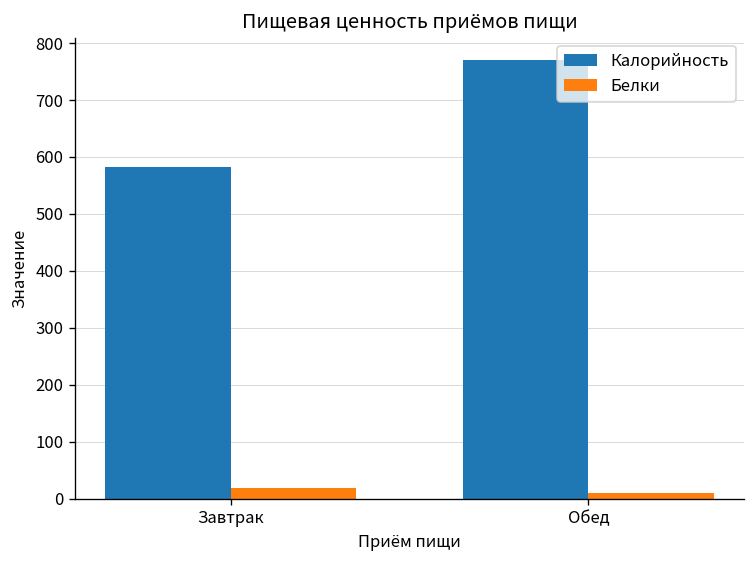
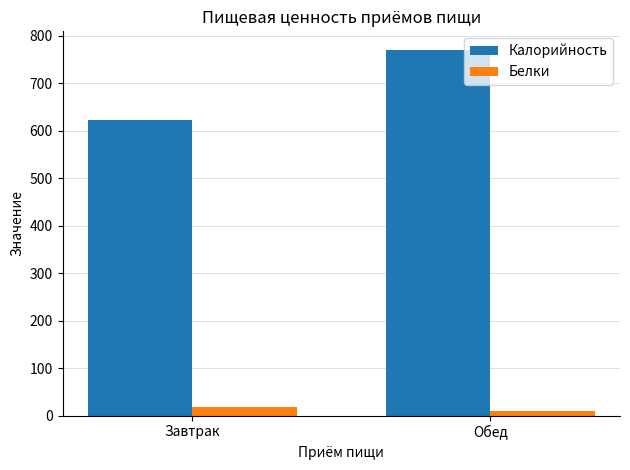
Калорийность, Завтрак: 580 -> 620
